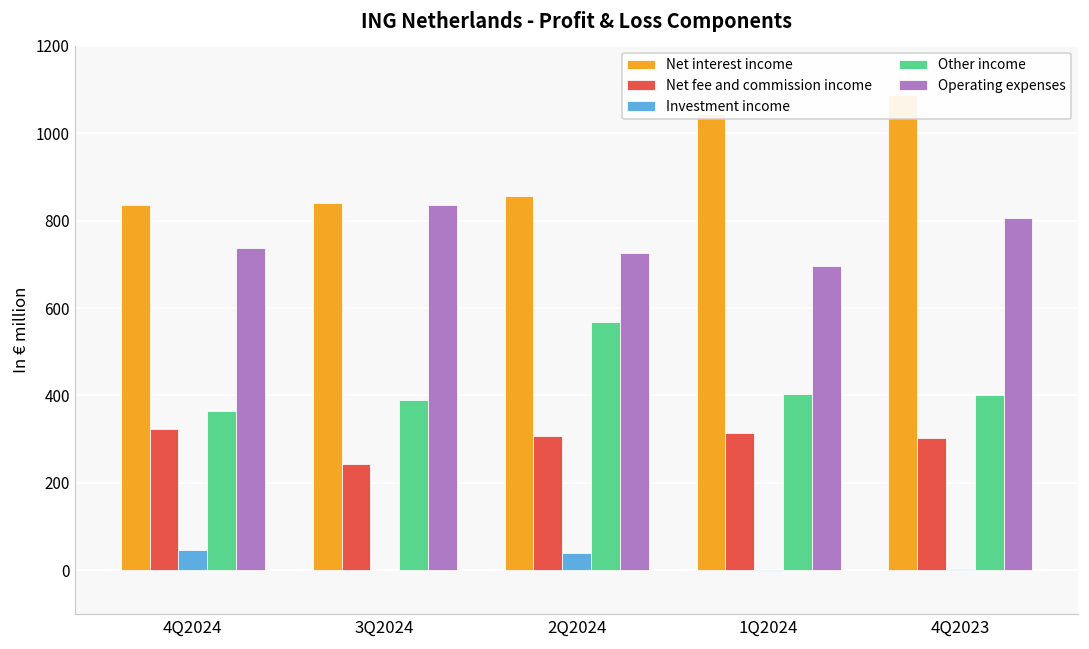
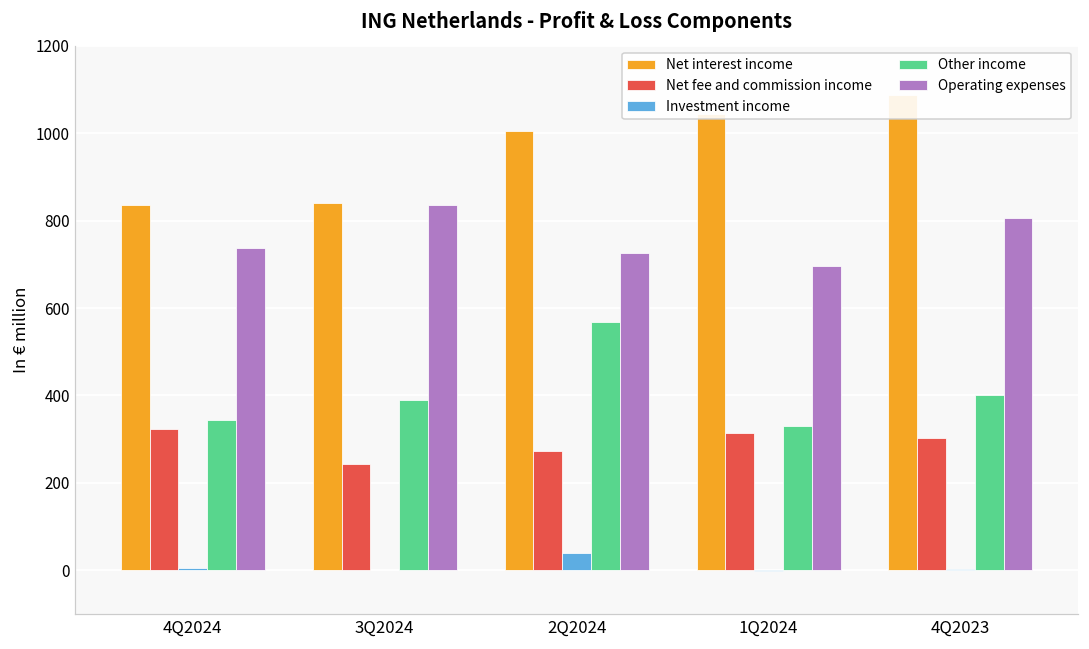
Investment income, 4Q2024: 50 -> 0
Other income, 4Q2024: 370 -> 340
Net interest income, 2Q2024: 860 -> 1010
Net fee and commission income, 2Q2024: 310 -> 270
Other income, 1Q2024: 400 -> 330
